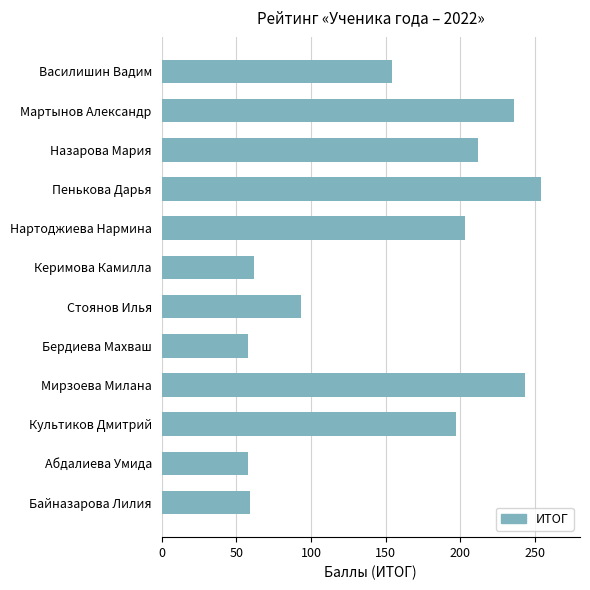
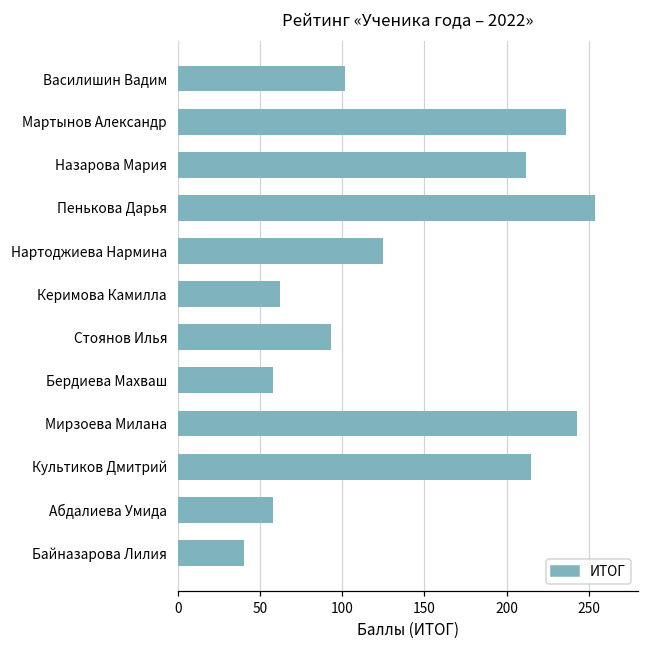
Василишин Вадим: 154 -> 102
Нартоджиева Нармина: 203 -> 125
Культиков Дмитрий: 197 -> 215
Байназарова Лилия: 59 -> 40
